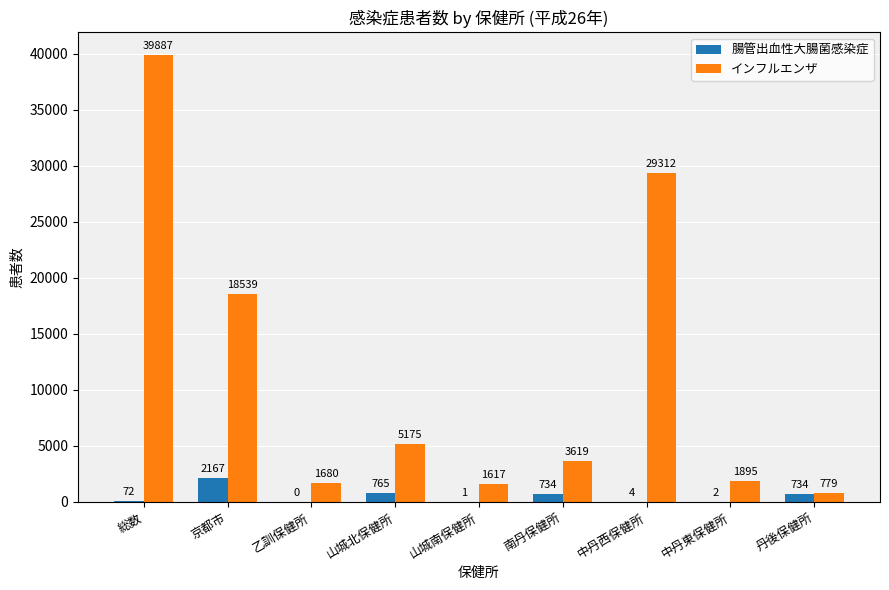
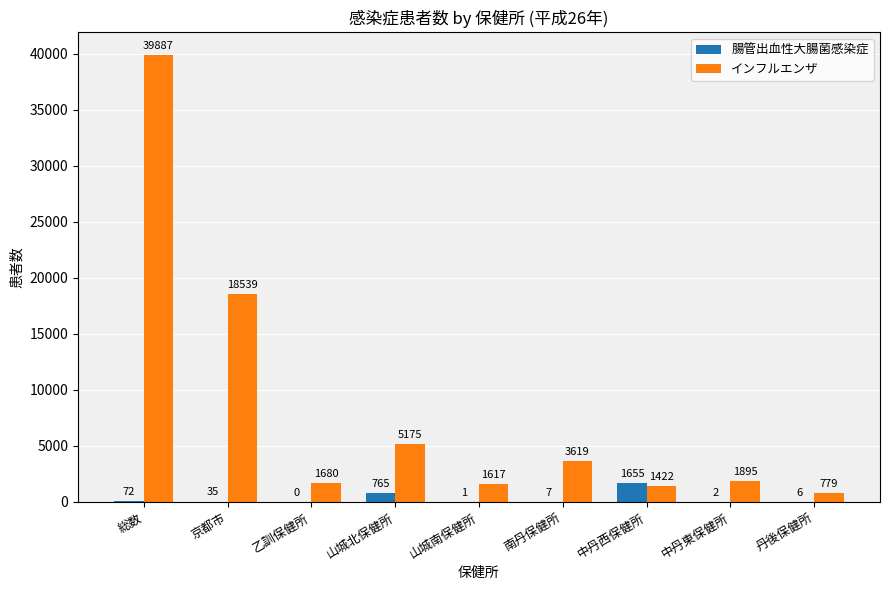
腸管出血性大腸菌感染症, 京都市: 2167 -> 35
腸管出血性大腸菌感染症, 南丹保健所: 734 -> 7
腸管出血性大腸菌感染症, 中丹西保健所: 4 -> 1655
インフルエンザ, 中丹西保健所: 29312 -> 1422
腸管出血性大腸菌感染症, 丹後保健所: 734 -> 6
